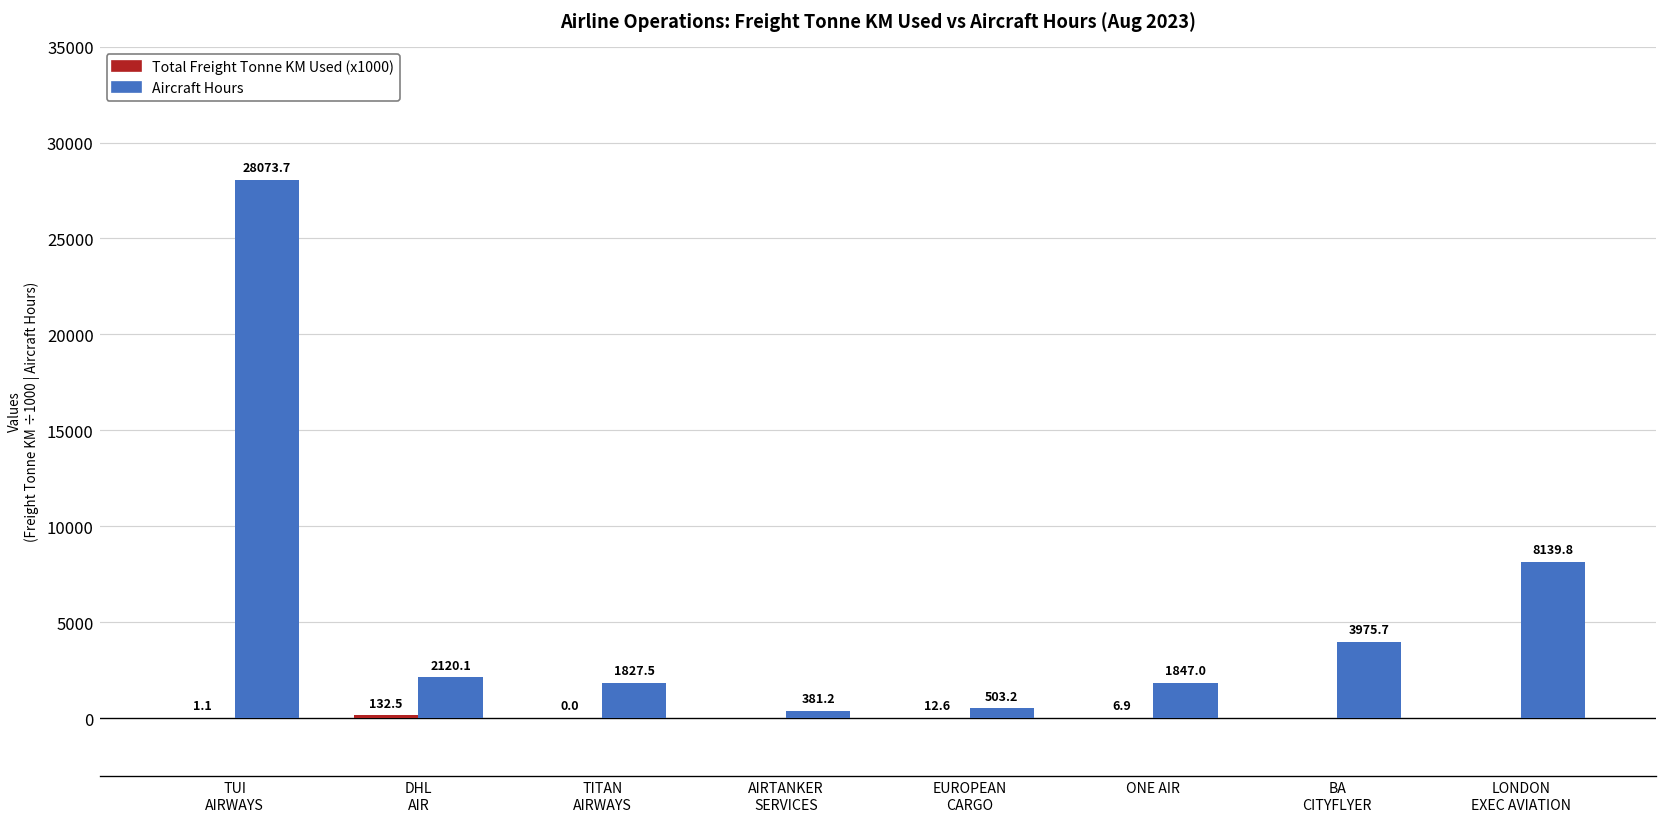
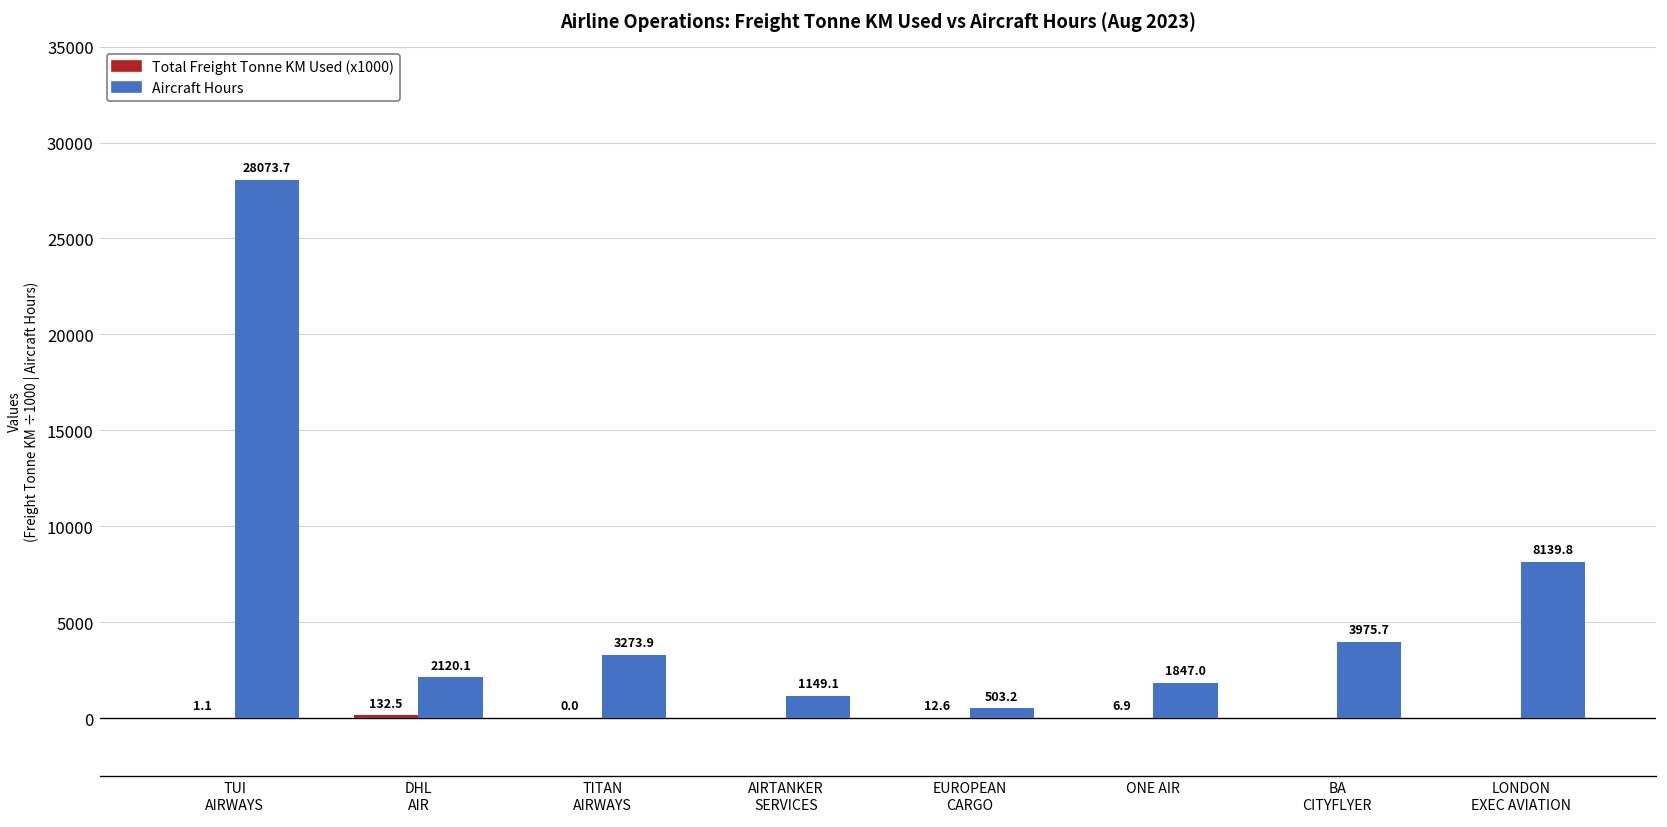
Aircraft Hours, TITAN AIRWAYS: 1827.5 -> 3273.9
Aircraft Hours, AIRTANKER SERVICES: 381.2 -> 1149.1
